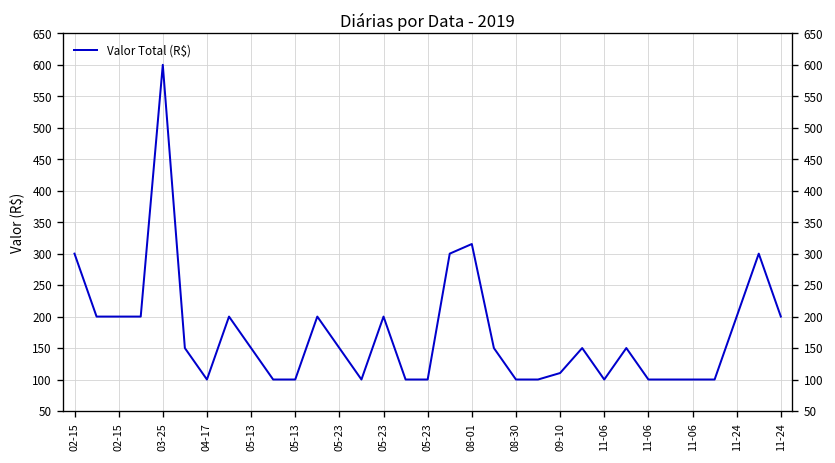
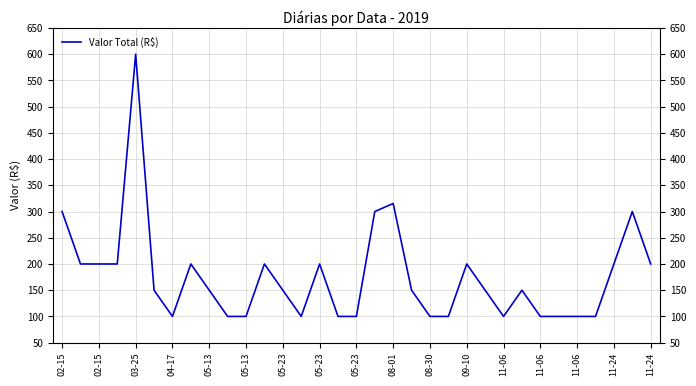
09-10: 110 -> 200
